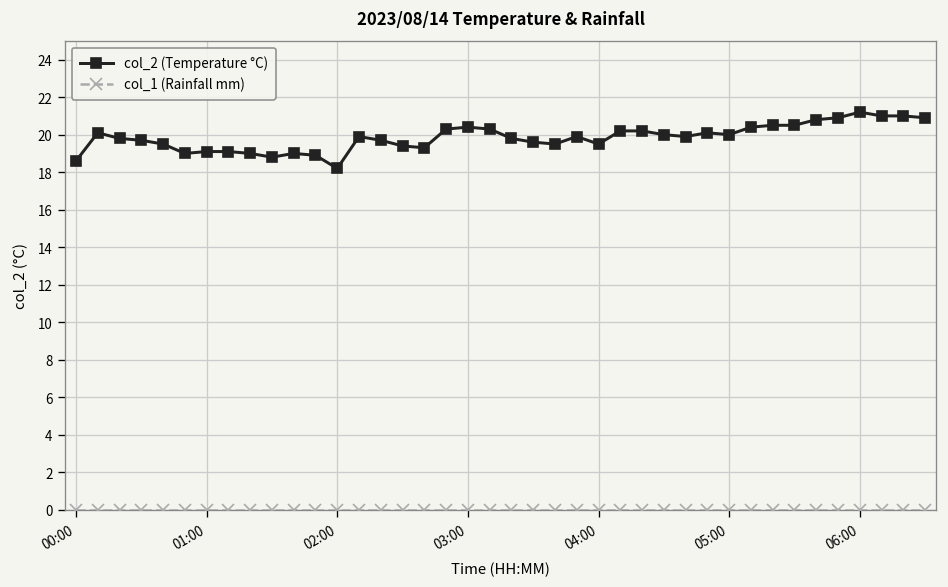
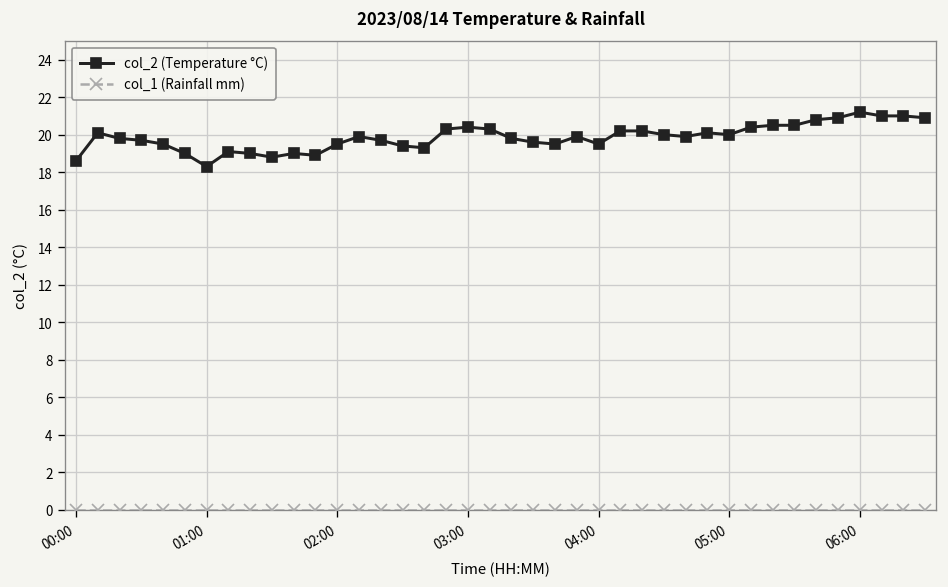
col_2 (Temperature °C), 01:00: 19.1 -> 18.3
col_2 (Temperature °C), 02:00: 18.2 -> 19.5
